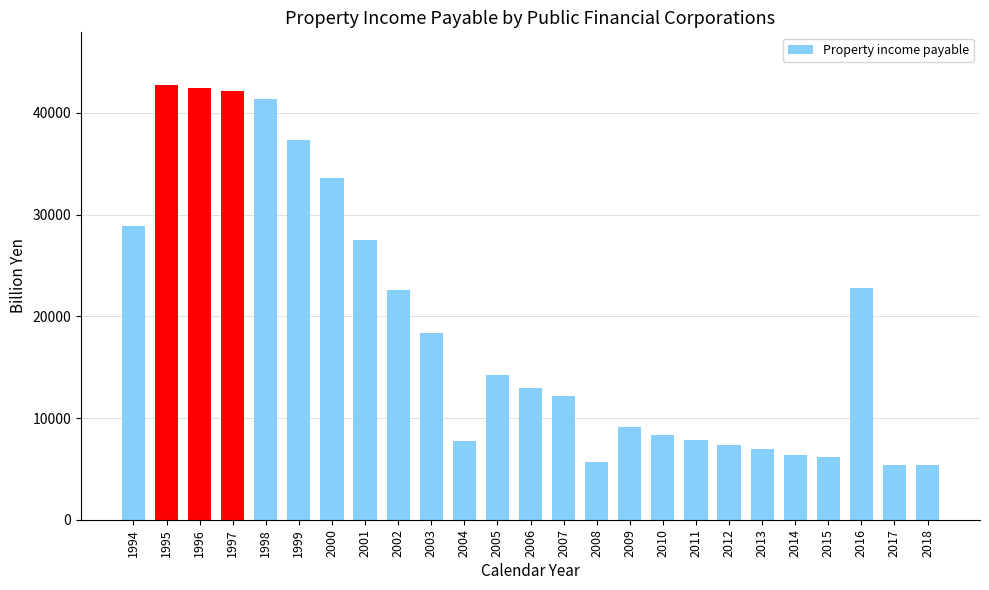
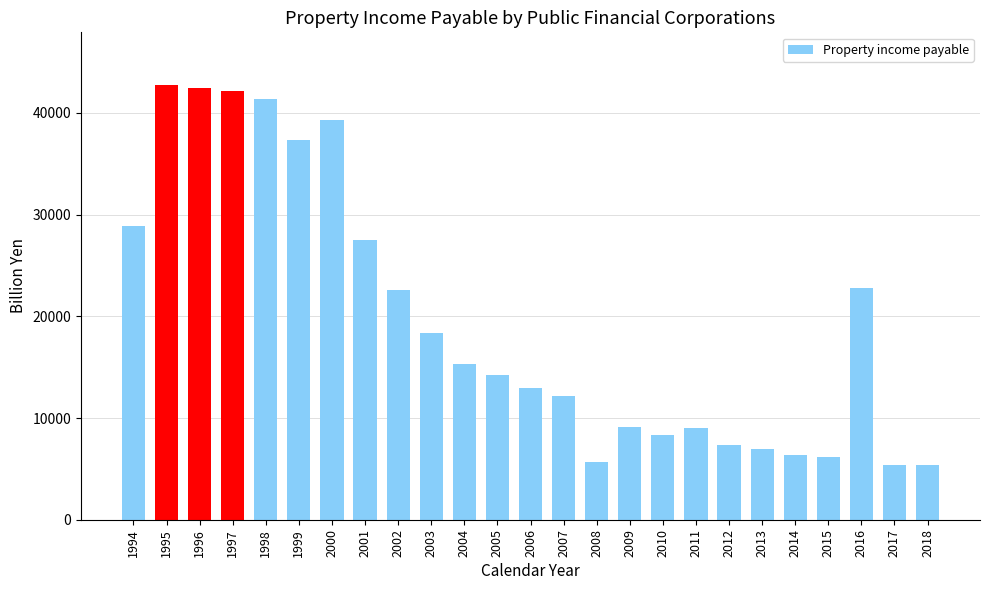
2000: 33600 -> 39300
2004: 7800 -> 15300
2011: 7900 -> 9000
